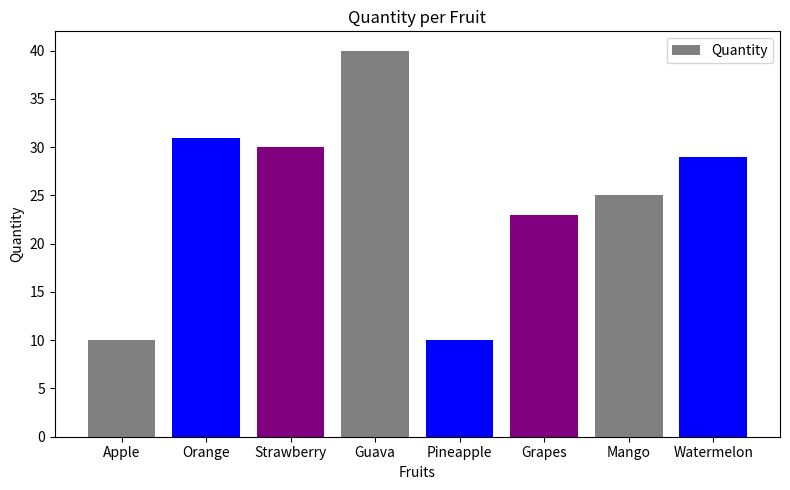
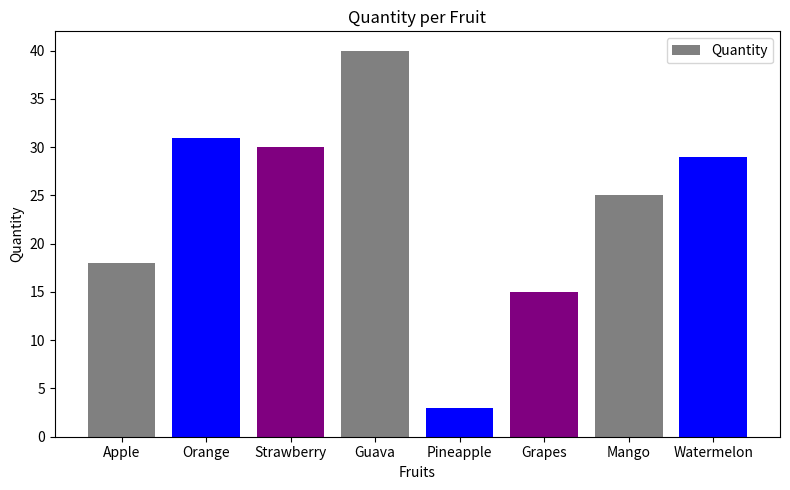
Apple: 10 -> 18
Pineapple: 10 -> 3
Grapes: 23 -> 15
